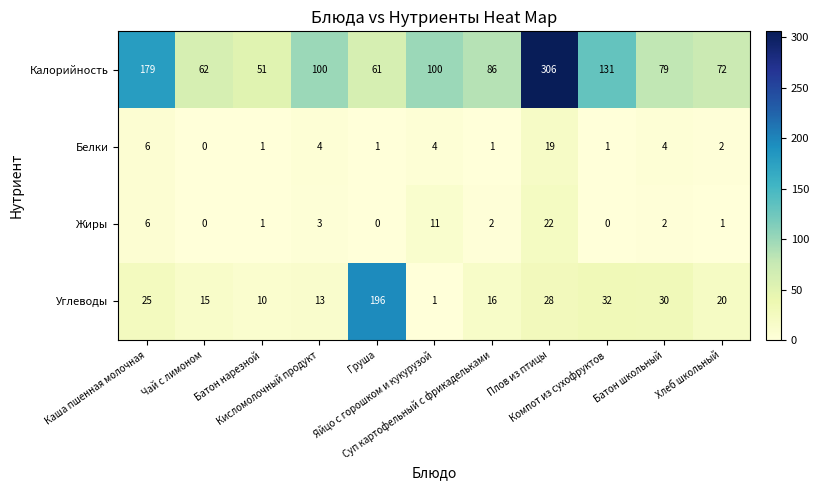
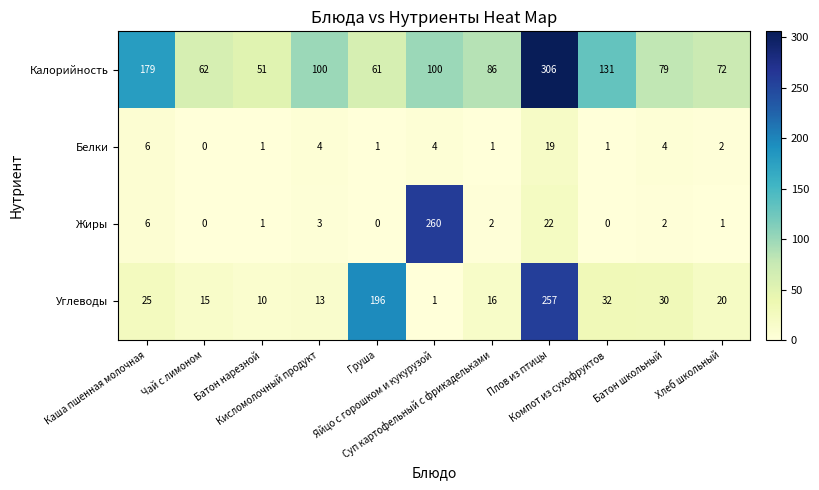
Жиры, Яйцо с горошком и кукурузой: 11 -> 260
Углеводы, Плов из птицы: 28 -> 257
